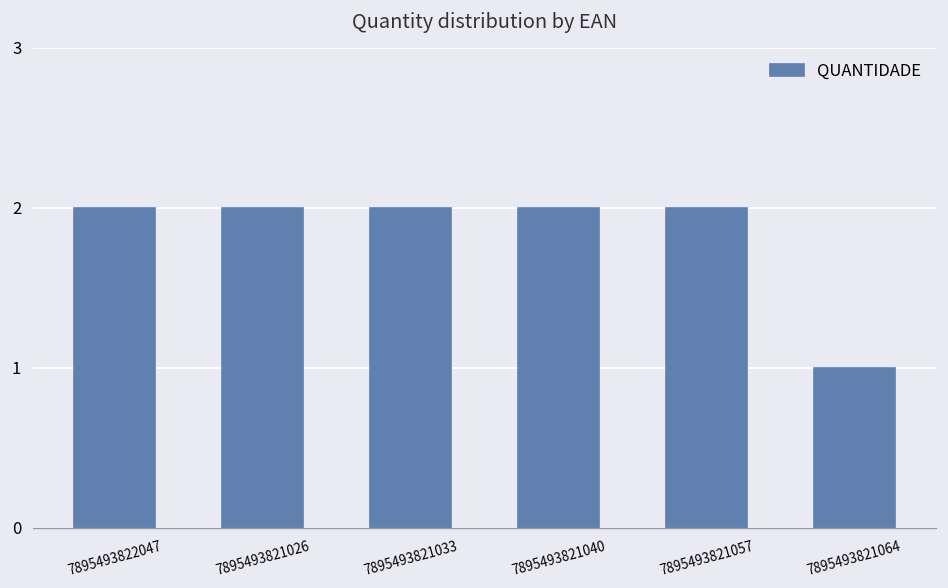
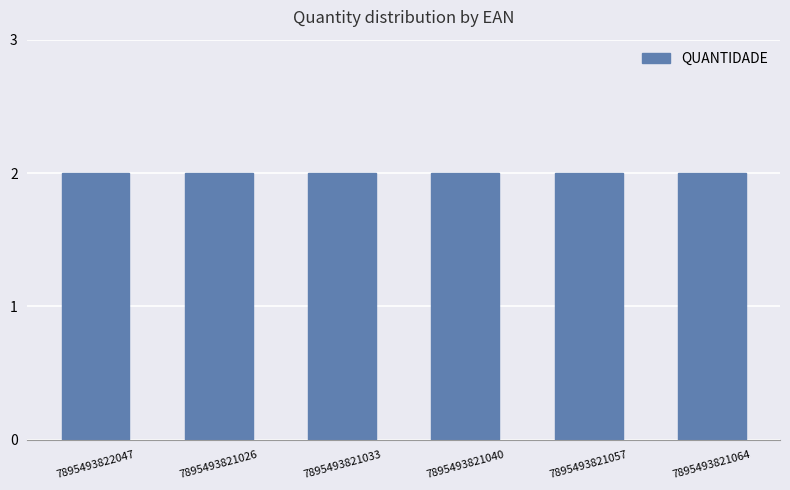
7895493821064: 1 -> 2
